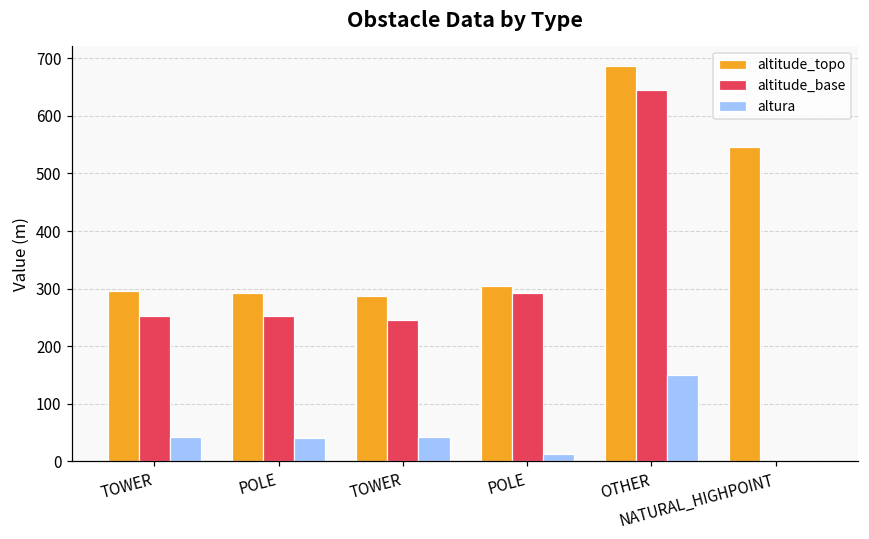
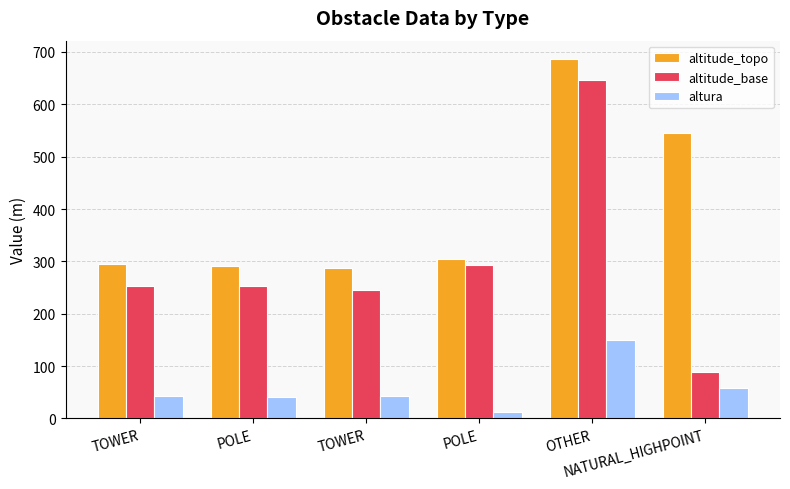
altitude_base, NATURAL_HIGHPOINT: 0 -> 90
altura, NATURAL_HIGHPOINT: 0 -> 60
